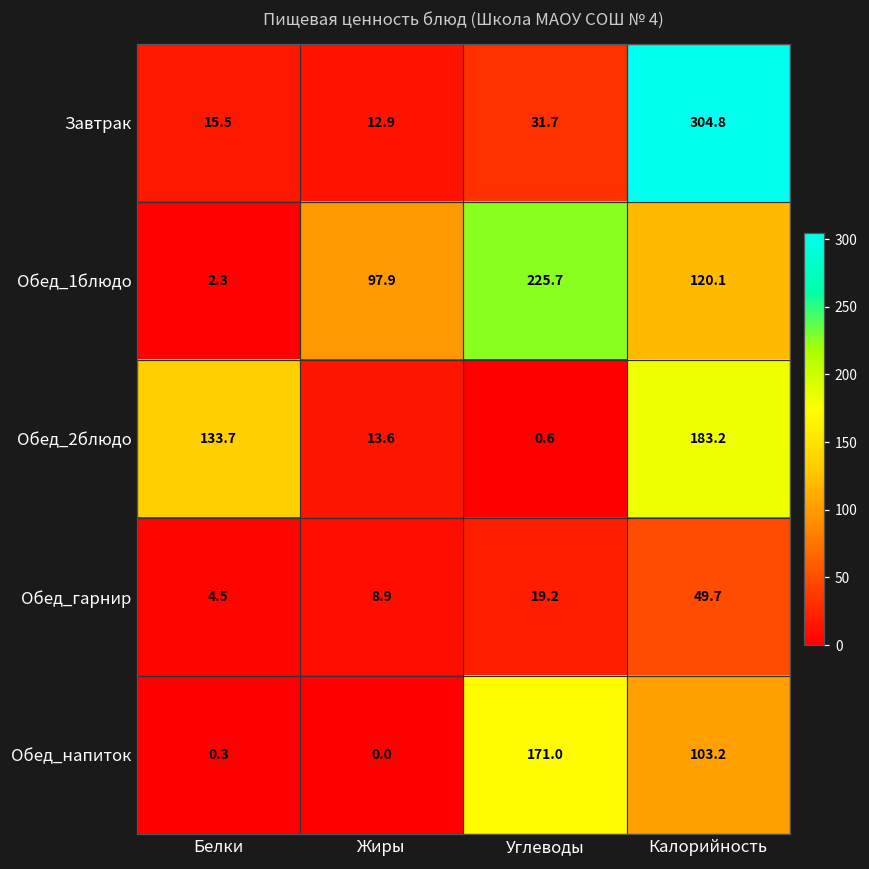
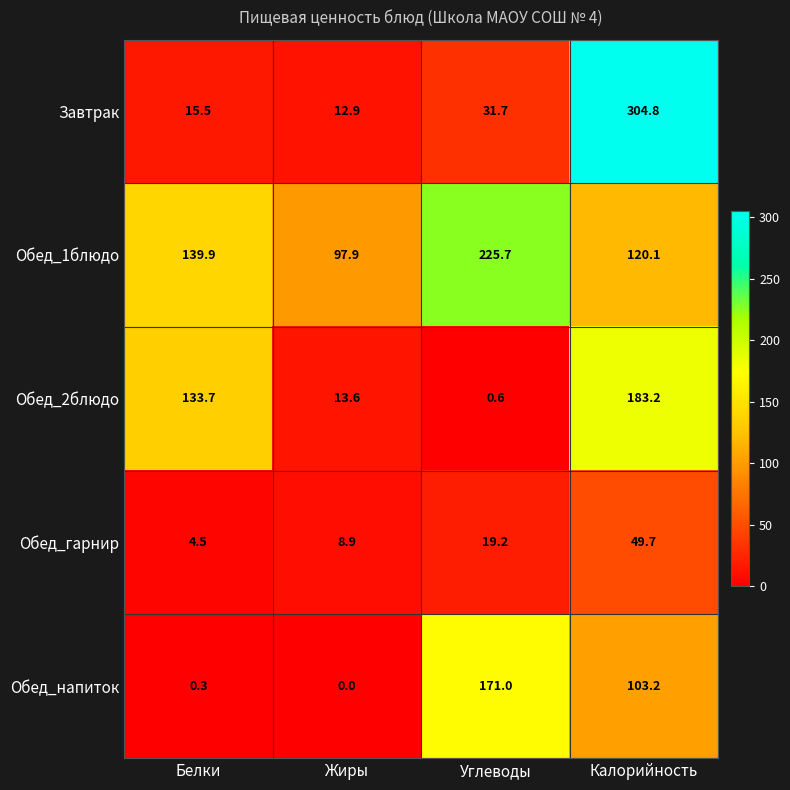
Обед_1блюдо, Белки: 2.3 -> 139.9
